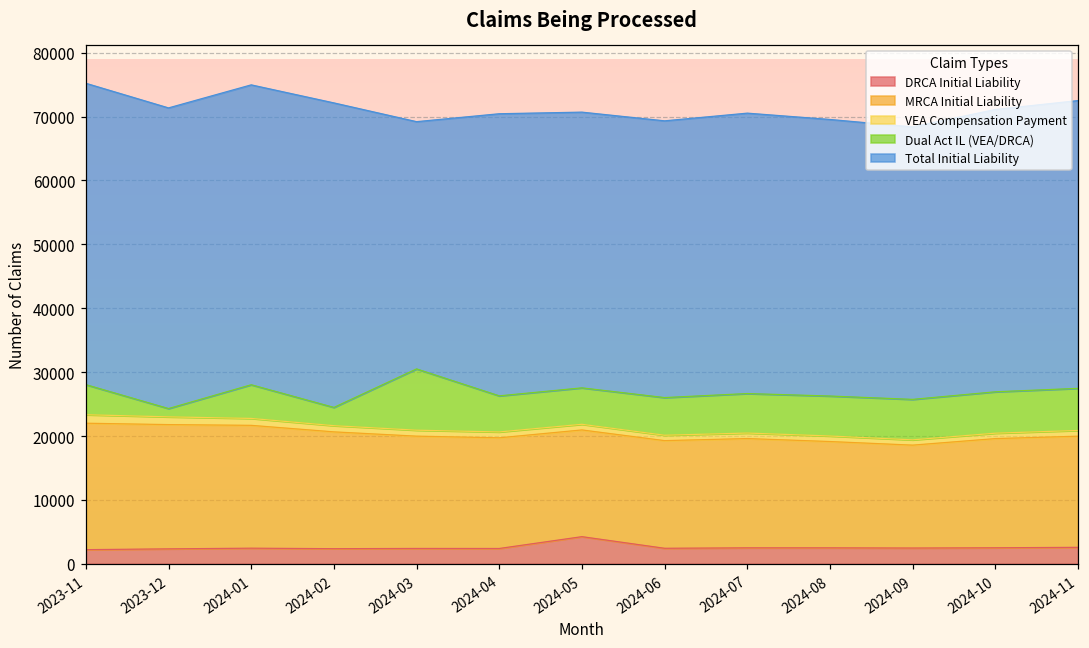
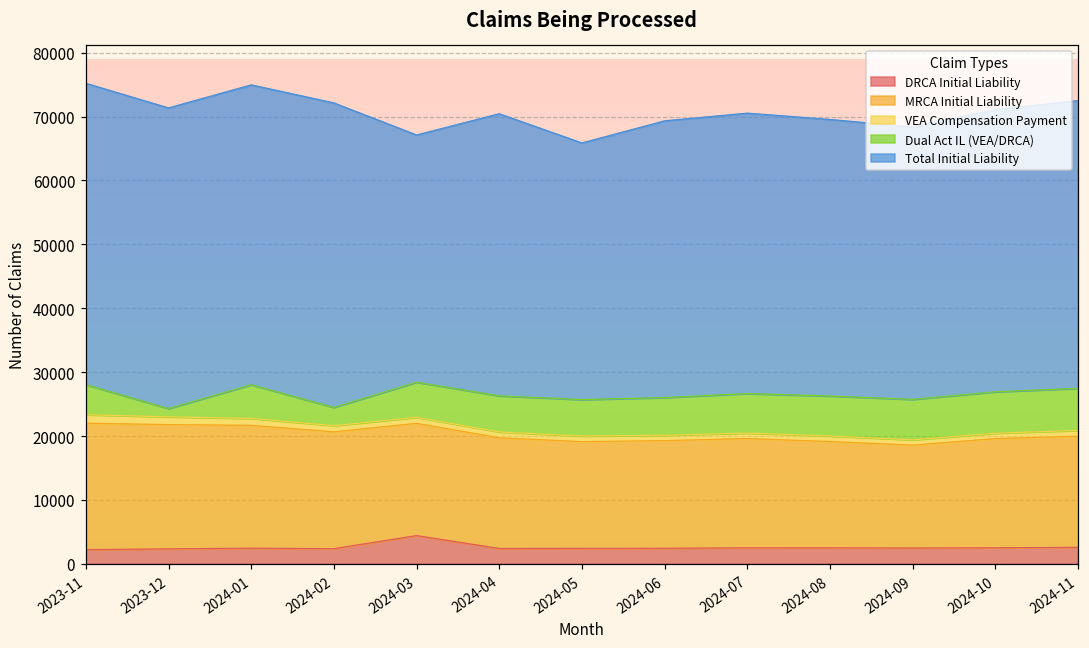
DRCA Initial Liability, 2024-03: 2000 -> 4000
Dual Act IL (VEA/DRCA), 2024-03: 10000 -> 5000
DRCA Initial Liability, 2024-05: 4000 -> 2000
Total Initial Liability, 2024-05: 43000 -> 40000
